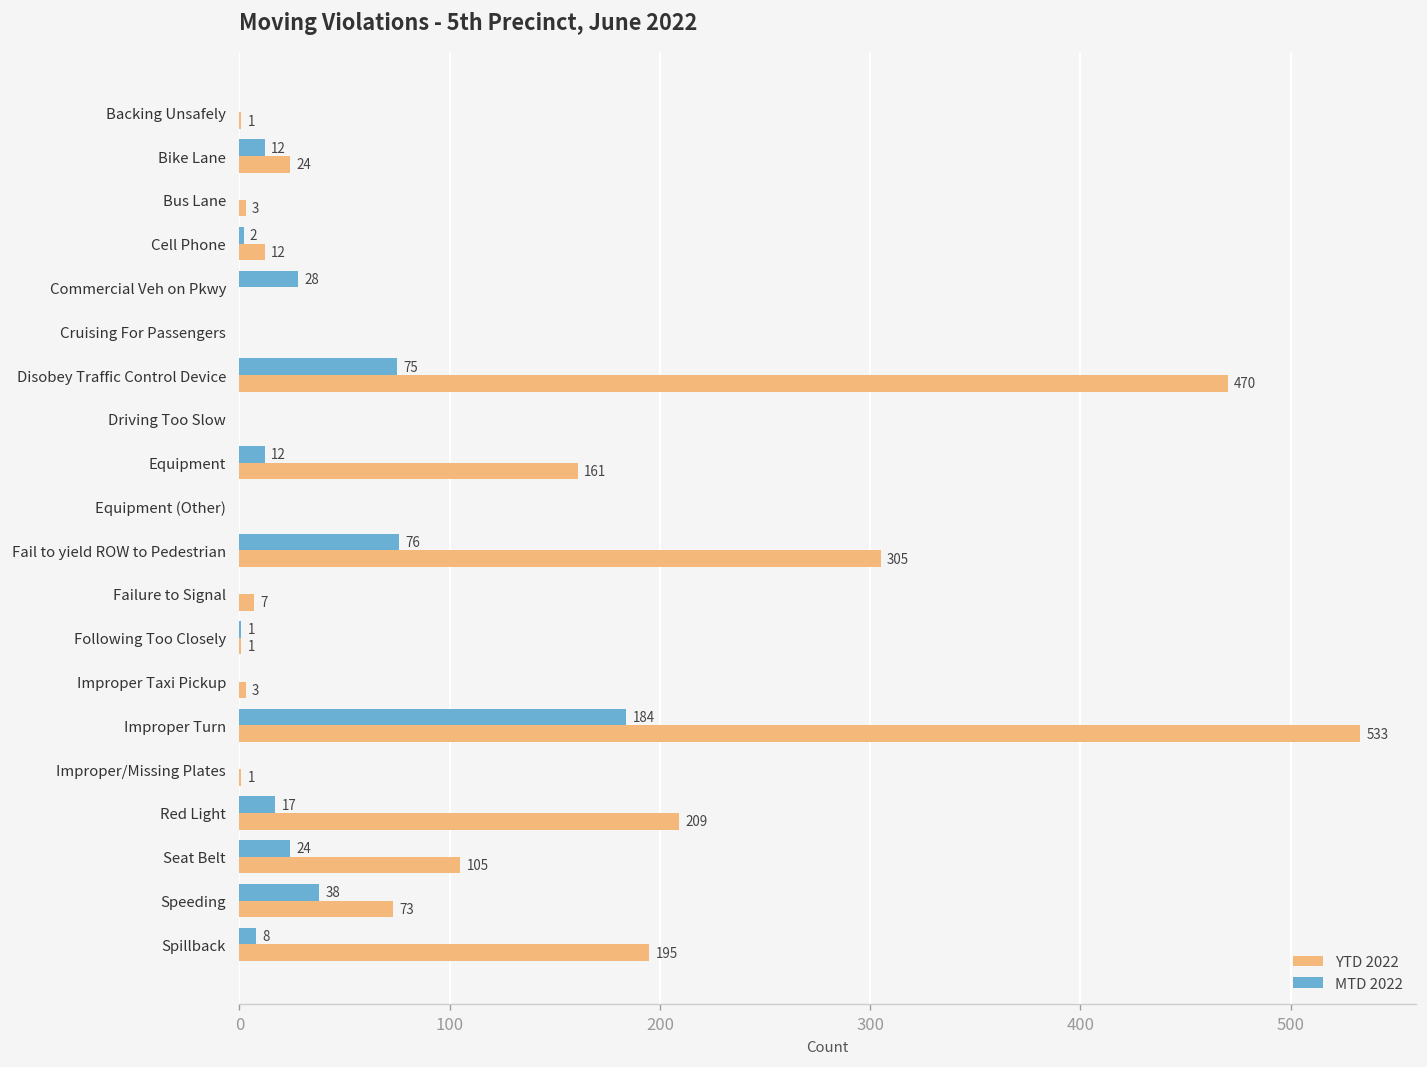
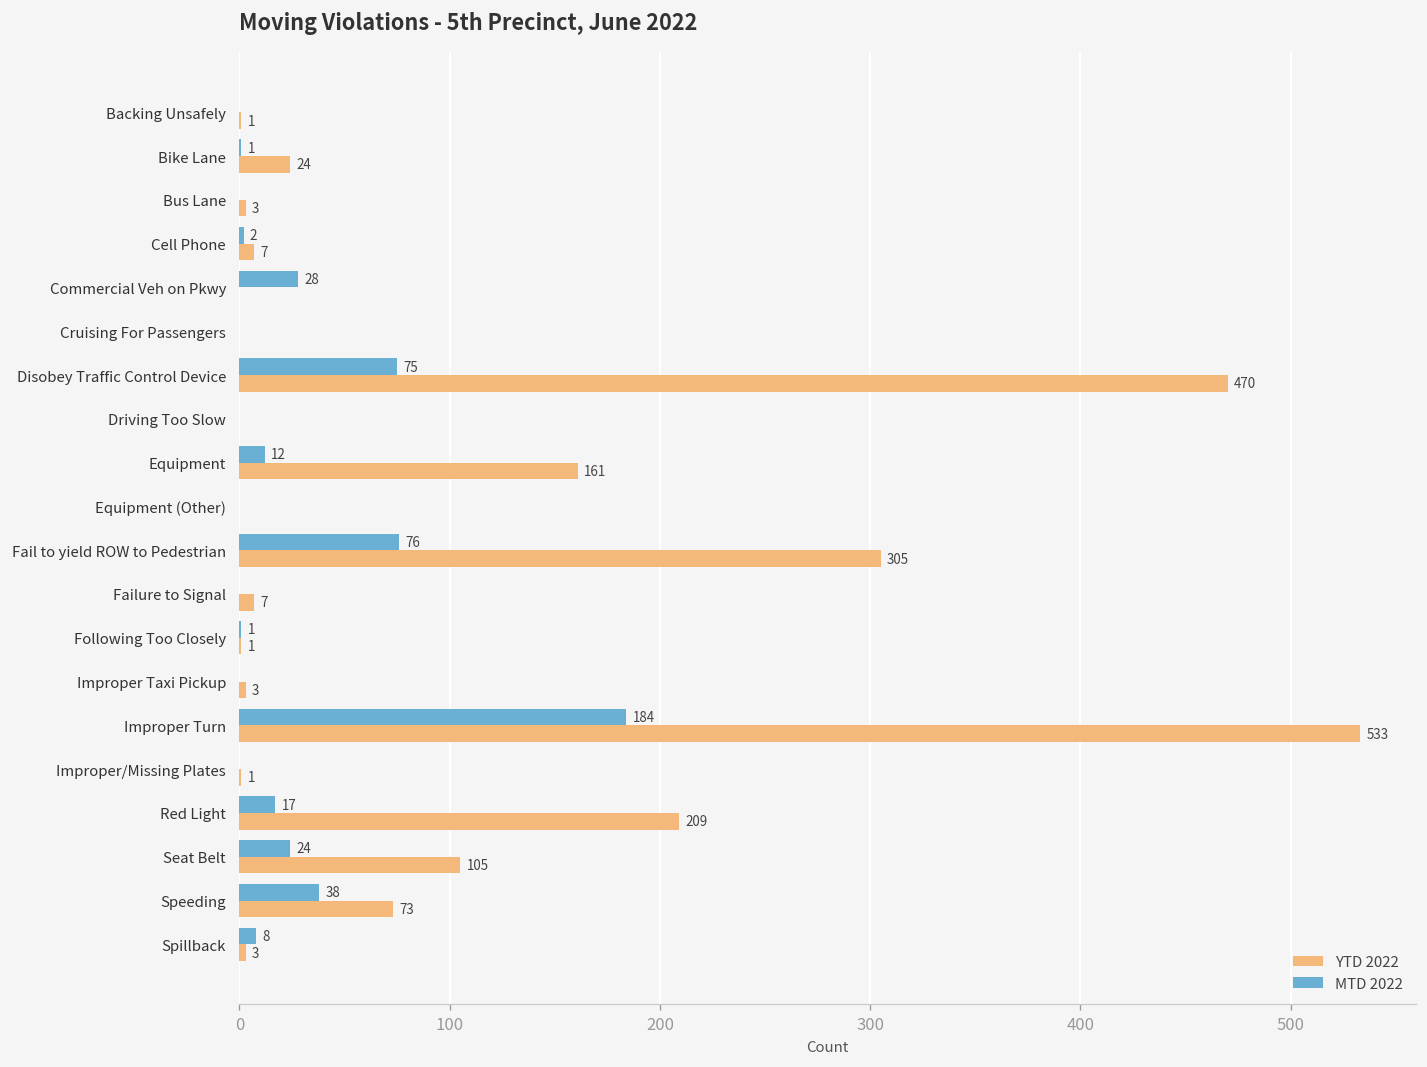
MTD 2022, Bike Lane: 12 -> 1
YTD 2022, Cell Phone: 12 -> 7
YTD 2022, Spillback: 195 -> 3
